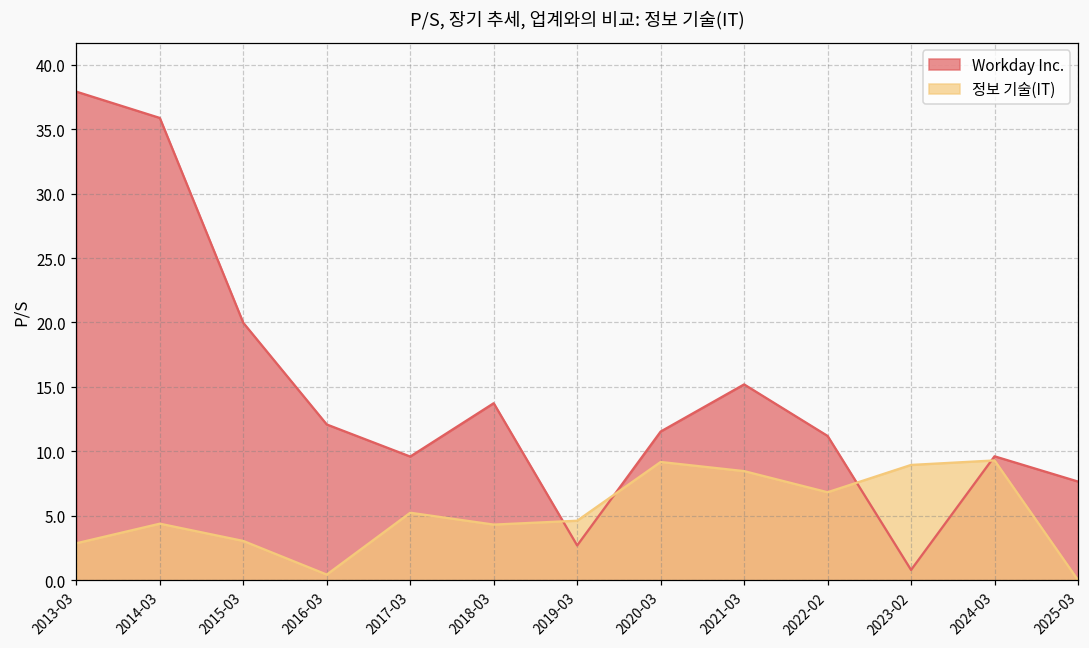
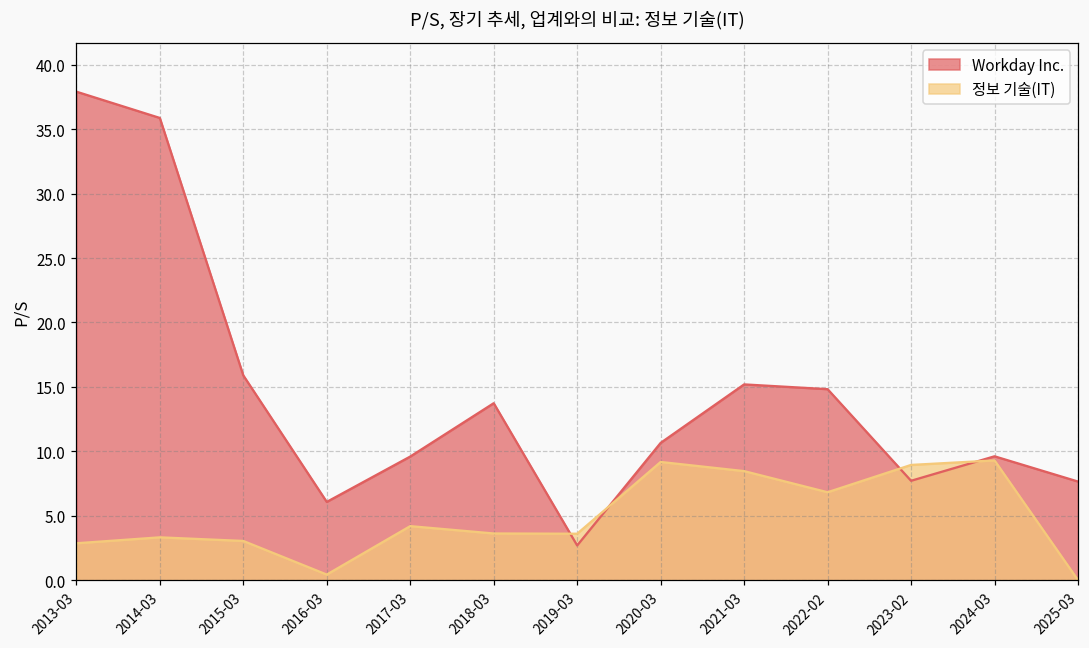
정보 기술(IT), 2014-03: 4.4 -> 3.3
Workday Inc., 2015-03: 20.0 -> 15.9
Workday Inc., 2016-03: 12.1 -> 6.1
정보 기술(IT), 2017-03: 5.2 -> 4.2
정보 기술(IT), 2018-03: 4.3 -> 3.6
정보 기술(IT), 2019-03: 4.6 -> 3.6
Workday Inc., 2020-03: 11.5 -> 10.7
Workday Inc., 2022-02: 11.2 -> 14.8
Workday Inc., 2023-02: 0.8 -> 7.7
